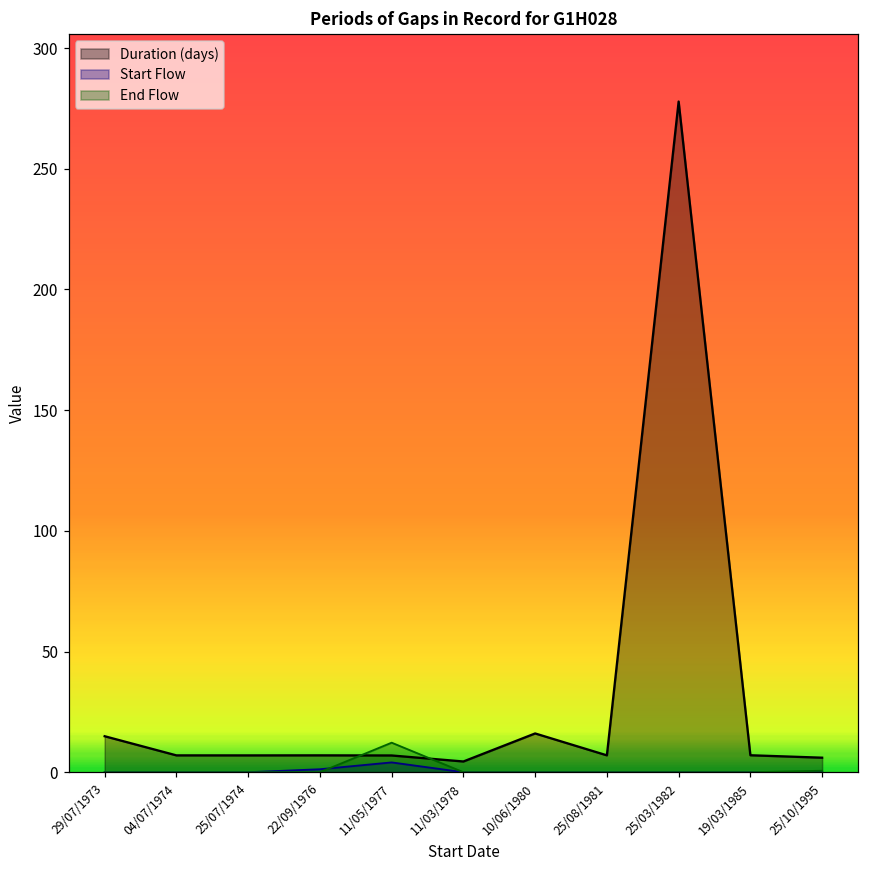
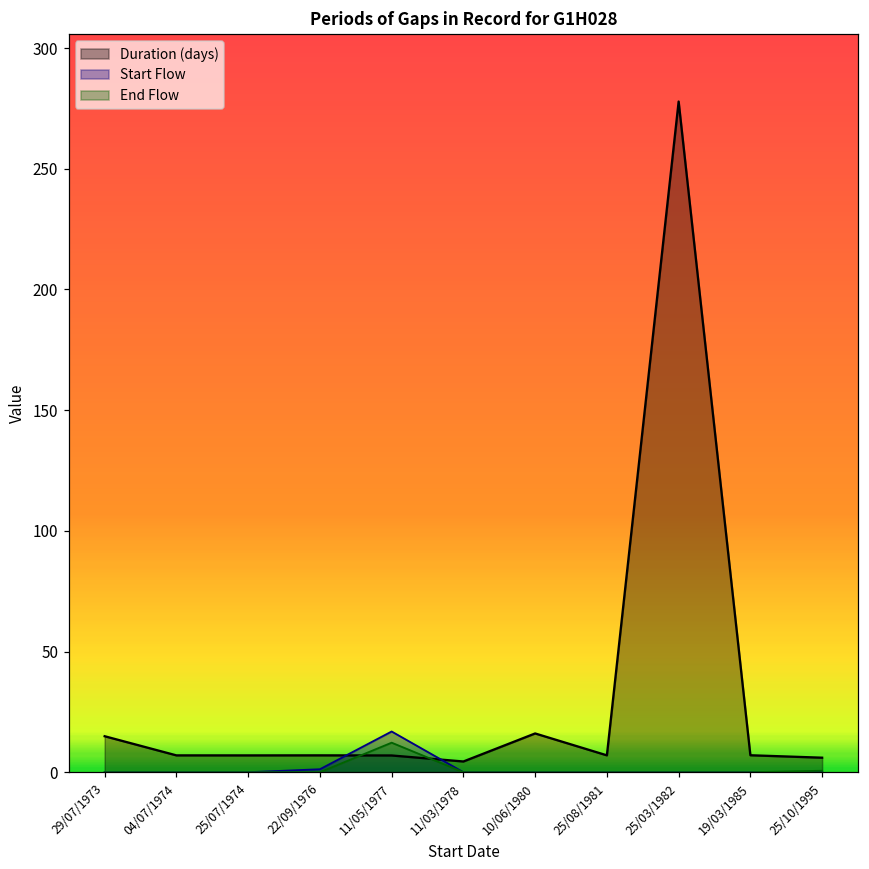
Start Flow, 11/05/1977: 4 -> 17
